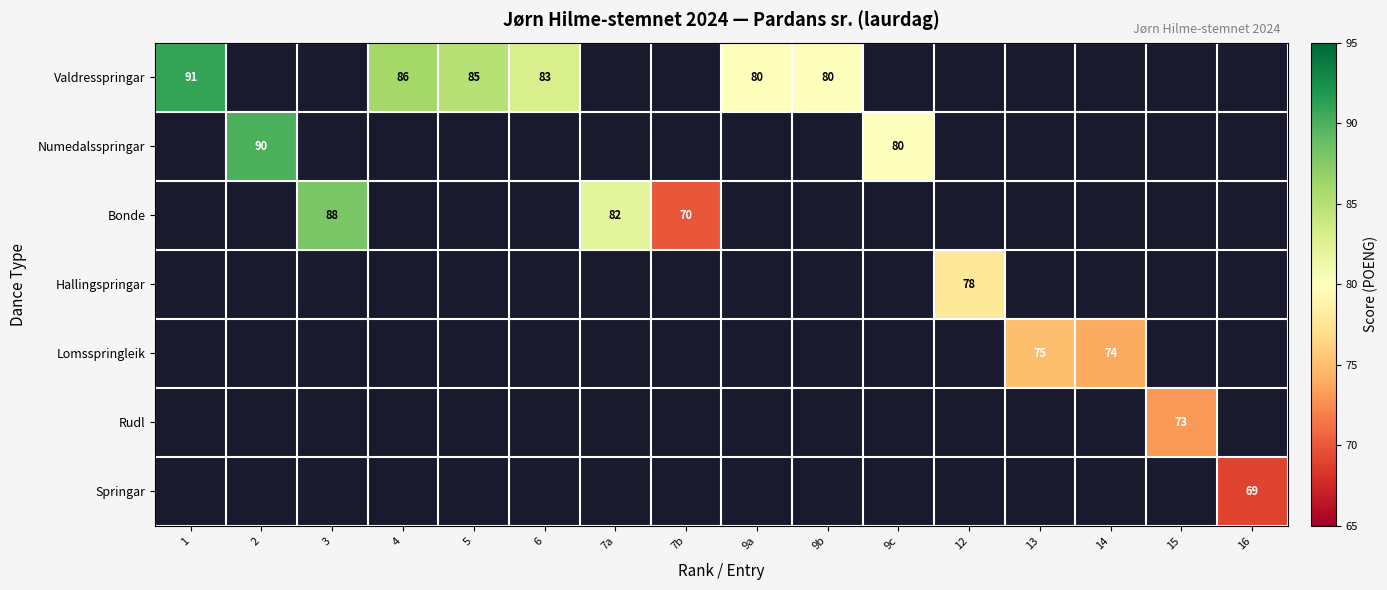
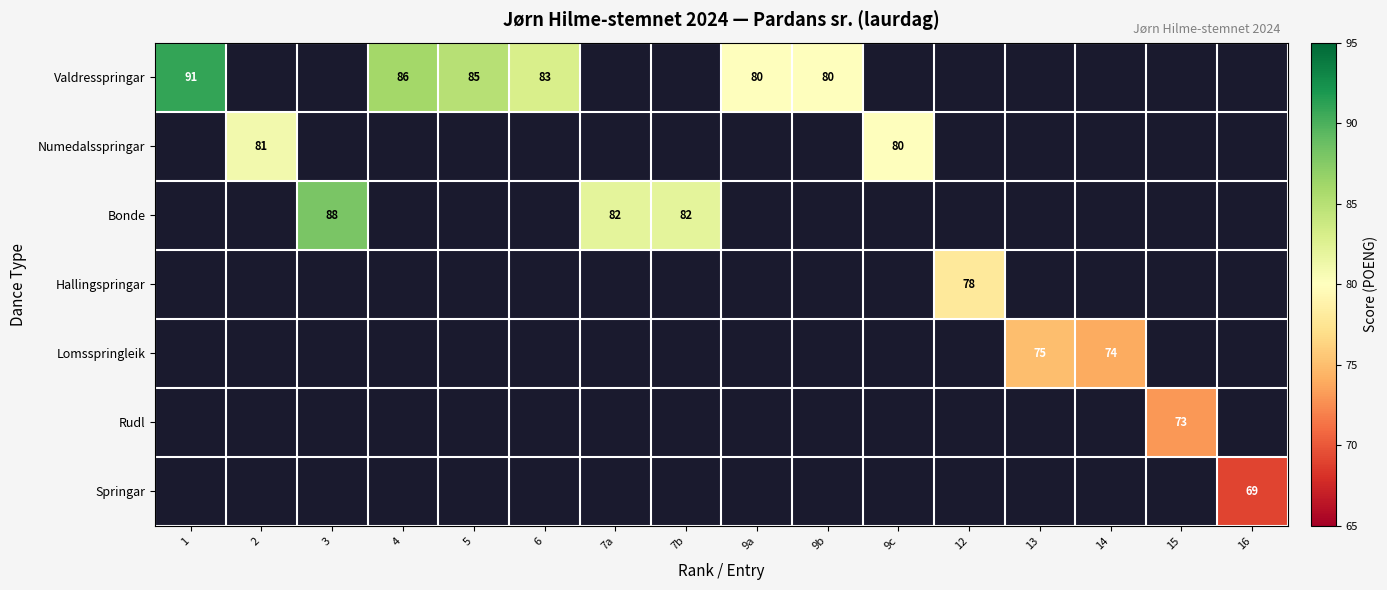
Numedalsspringar, 2: 90 -> 81
Bonde, 7b: 70 -> 82
